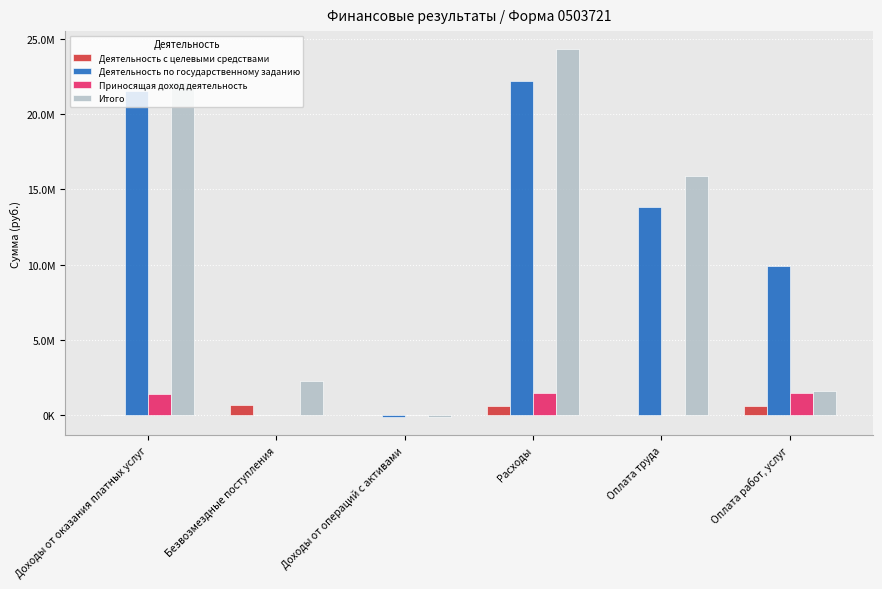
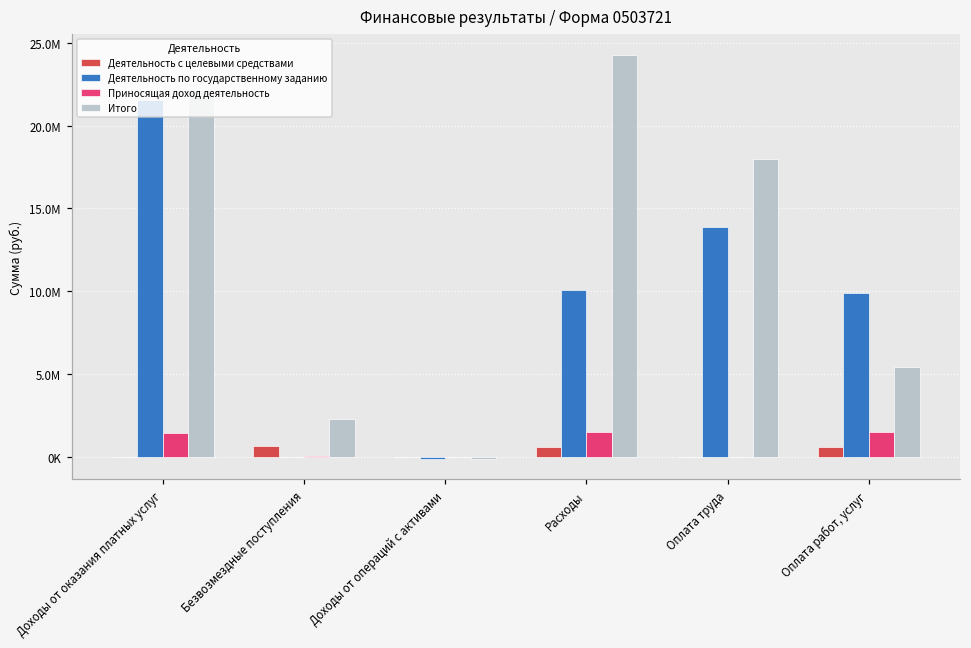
Деятельность по государственному заданию, Расходы: 22200000 -> 10100000
Итого, Оплата труда: 15900000 -> 18000000
Итого, Оплата работ, услуг: 1600000 -> 5400000
